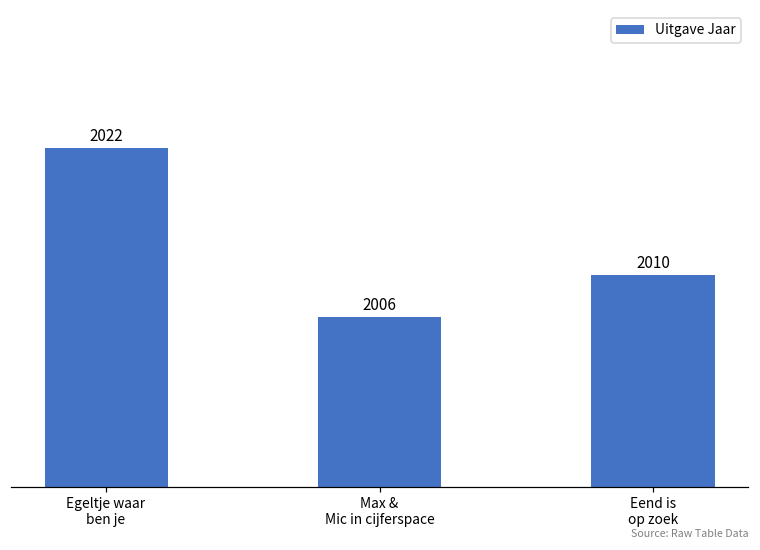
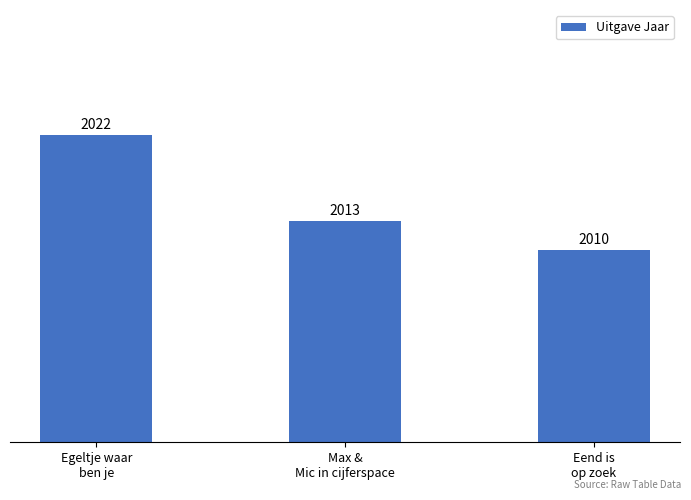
Max & Mic in cijferspace: 2006 -> 2013
